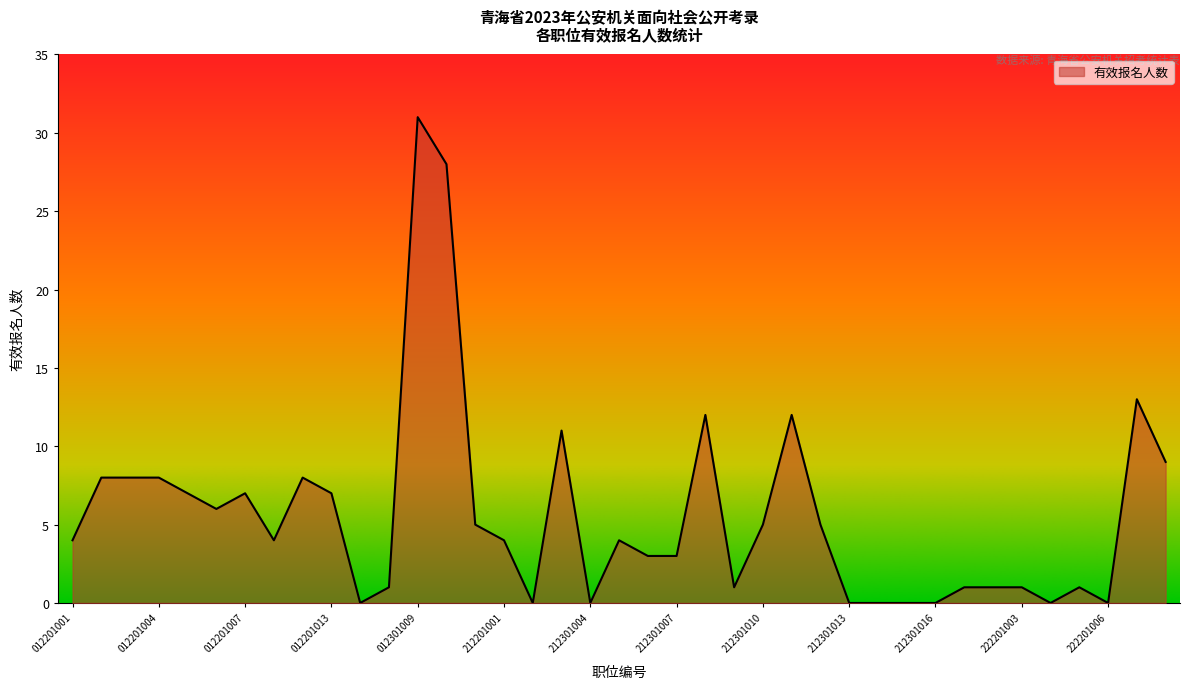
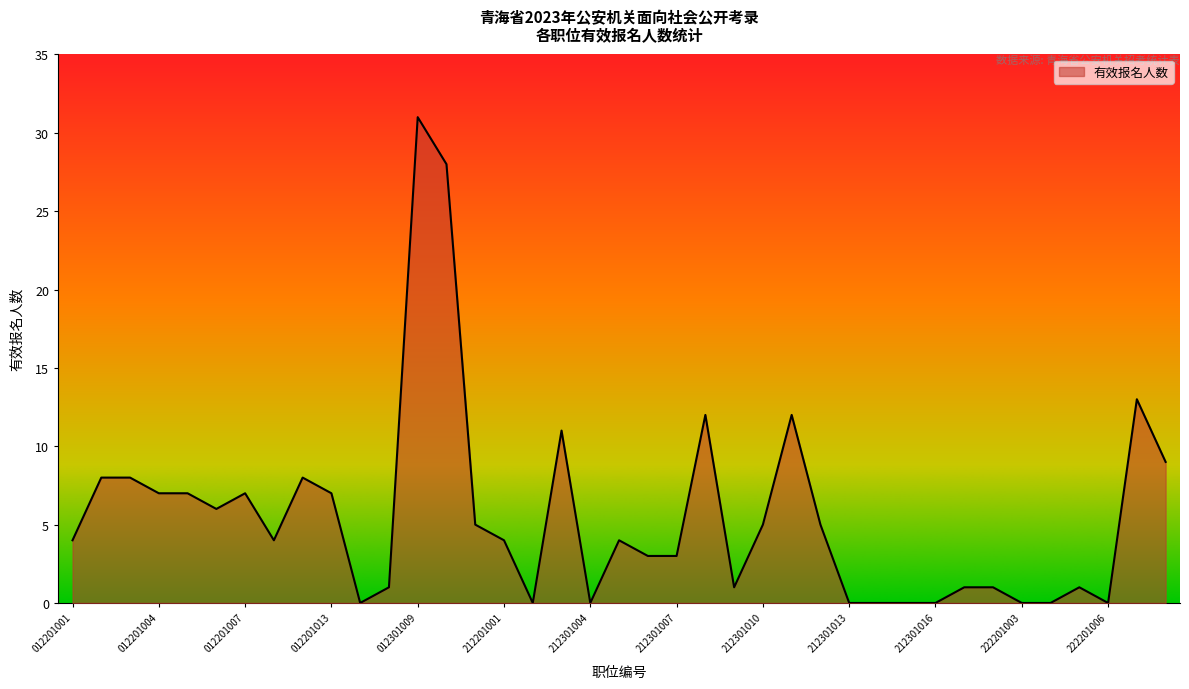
012201004: 8 -> 7
222201003: 1 -> 0
